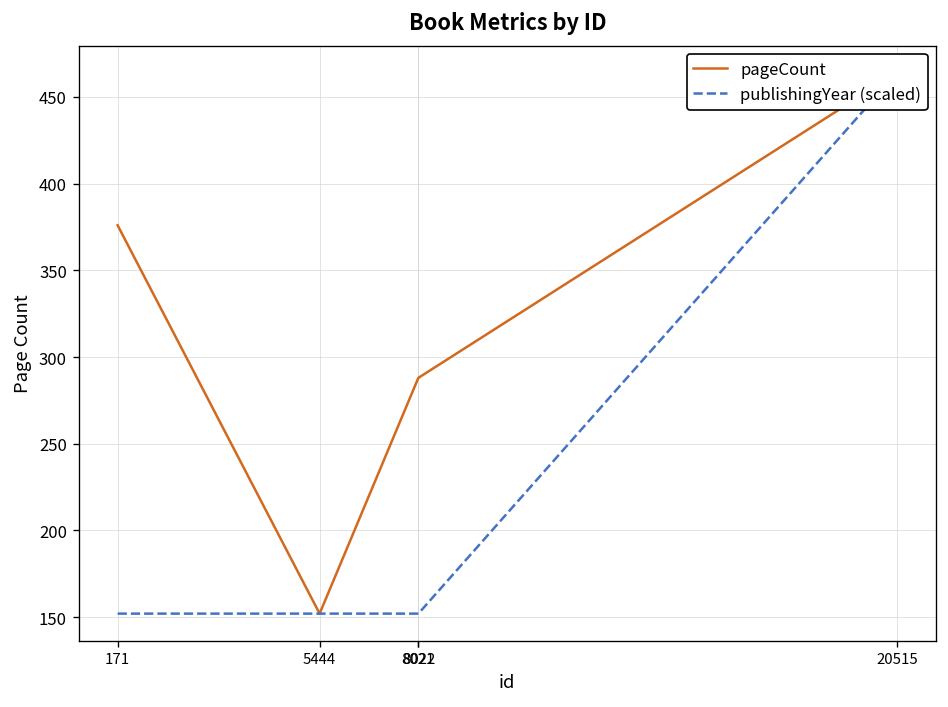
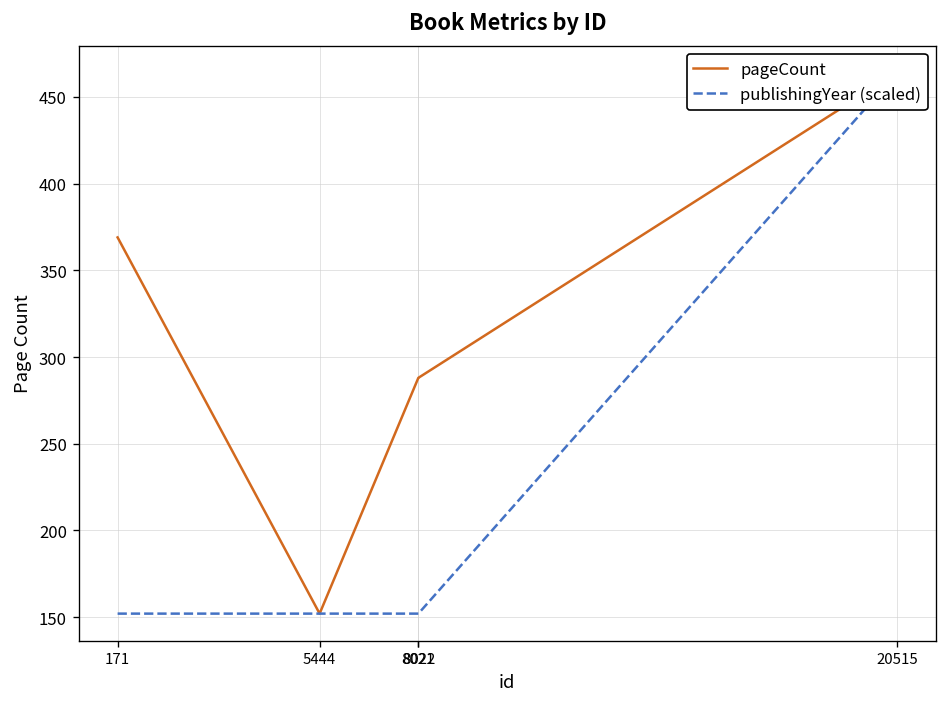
pageCount, 171: 376 -> 369
